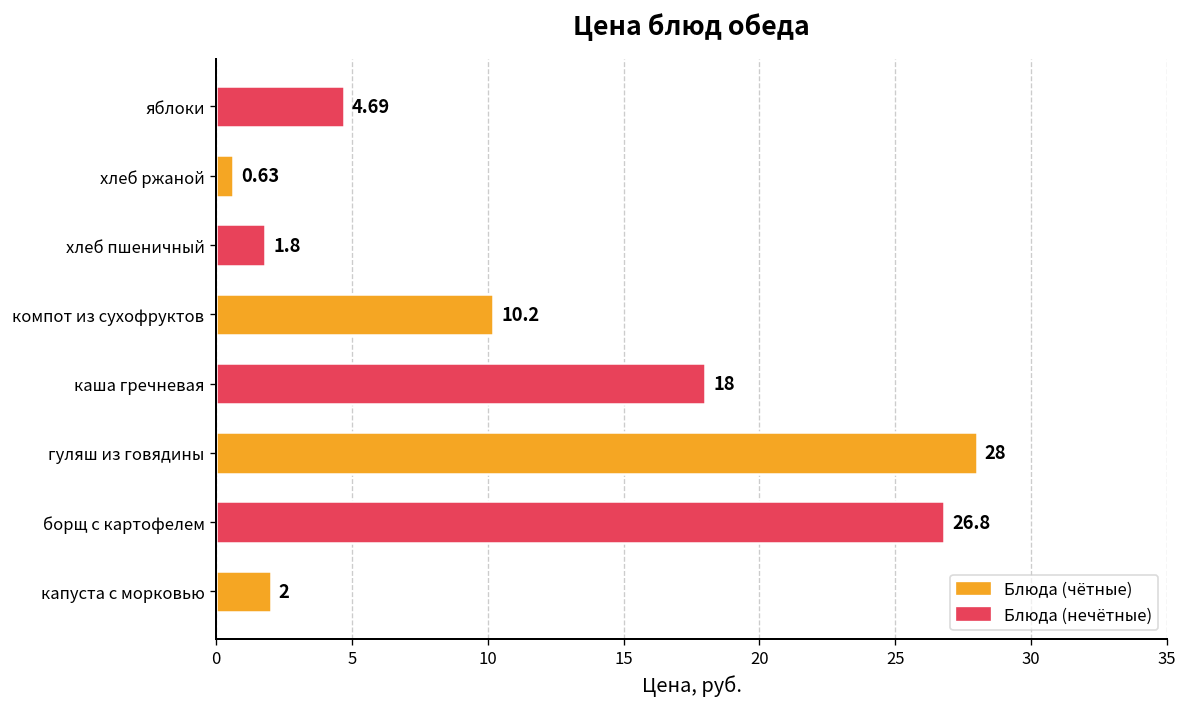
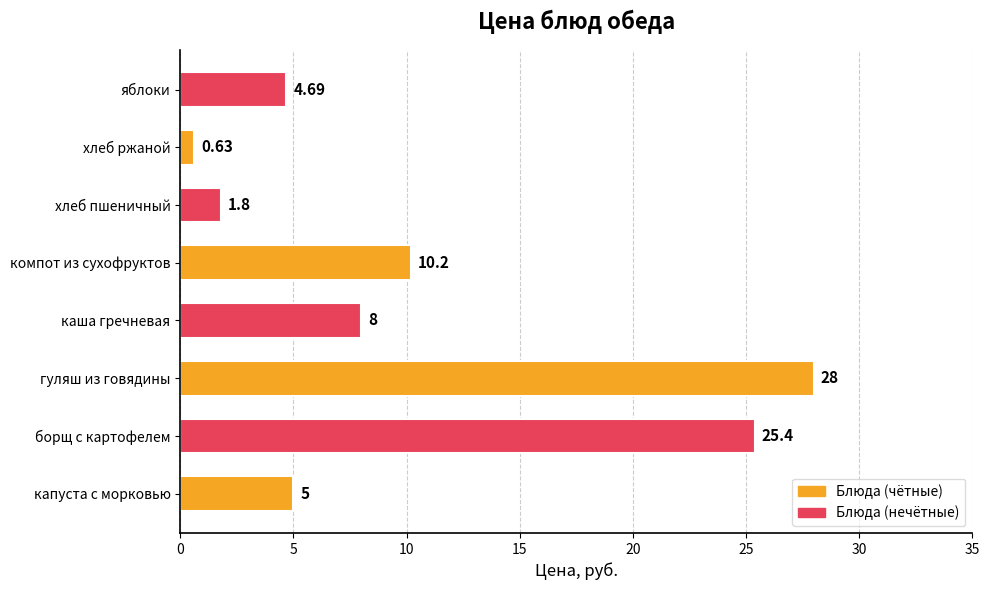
каша гречневая: 18 -> 8
борщ с картофелем: 26.8 -> 25.4
капуста с морковью: 2 -> 5
